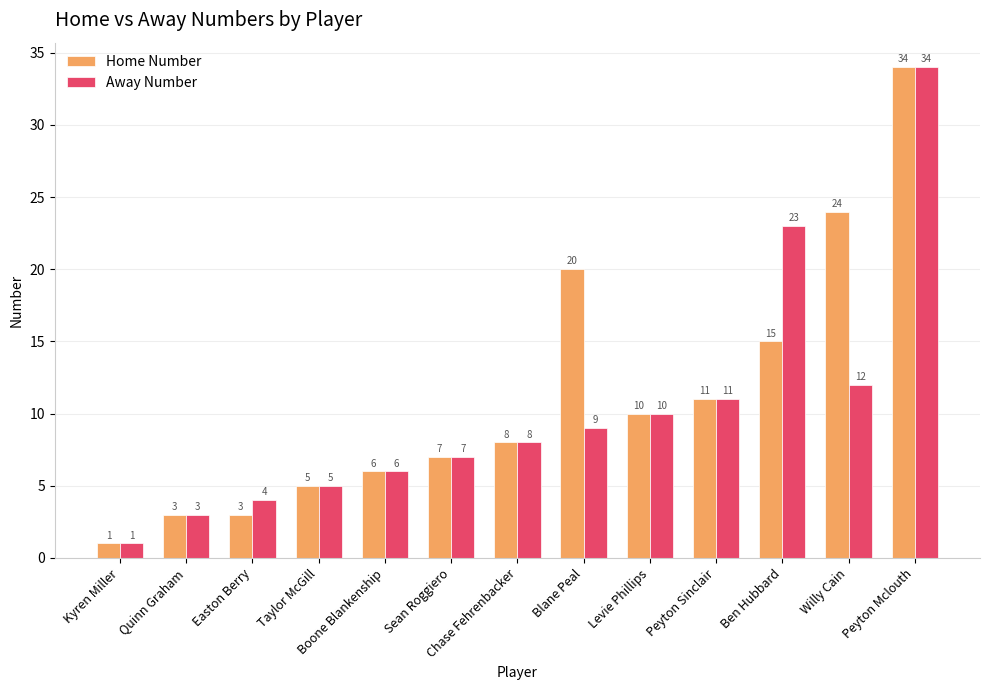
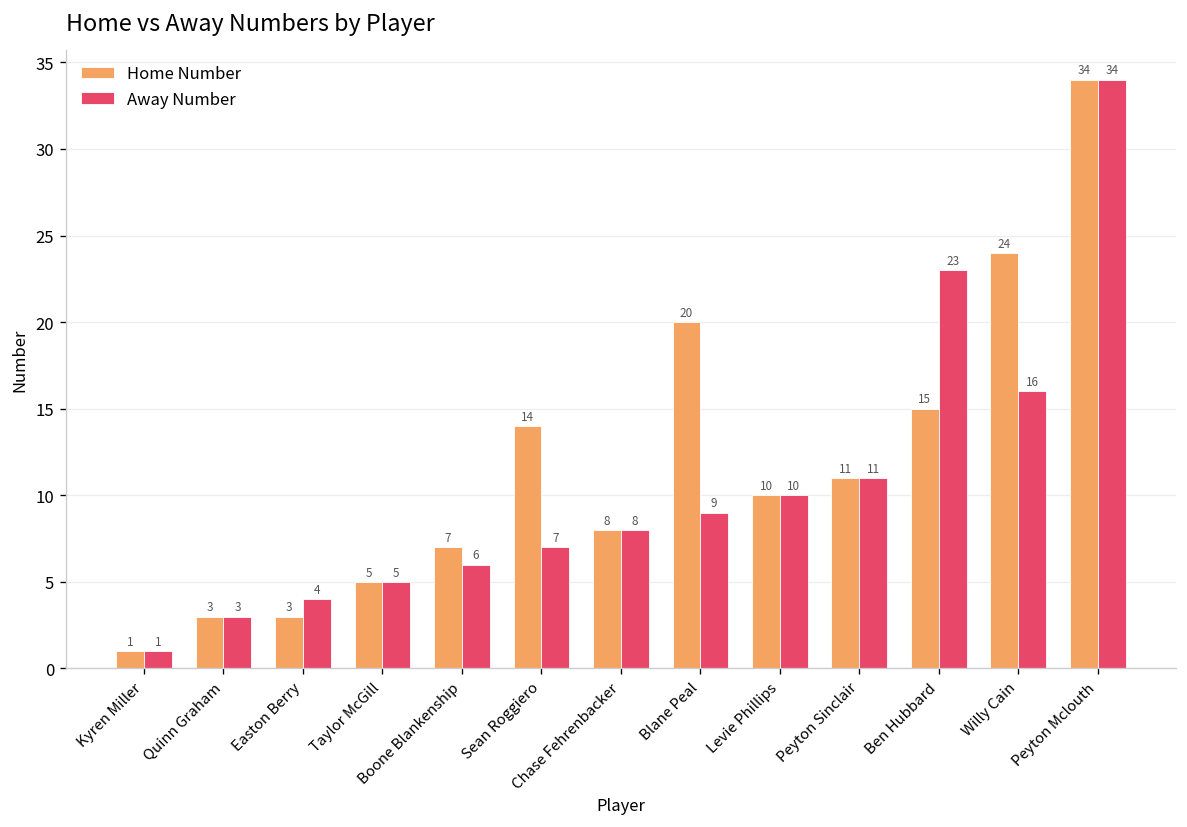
Home Number, Boone Blankenship: 6 -> 7
Home Number, Sean Roggiero: 7 -> 14
Away Number, Willy Cain: 12 -> 16
